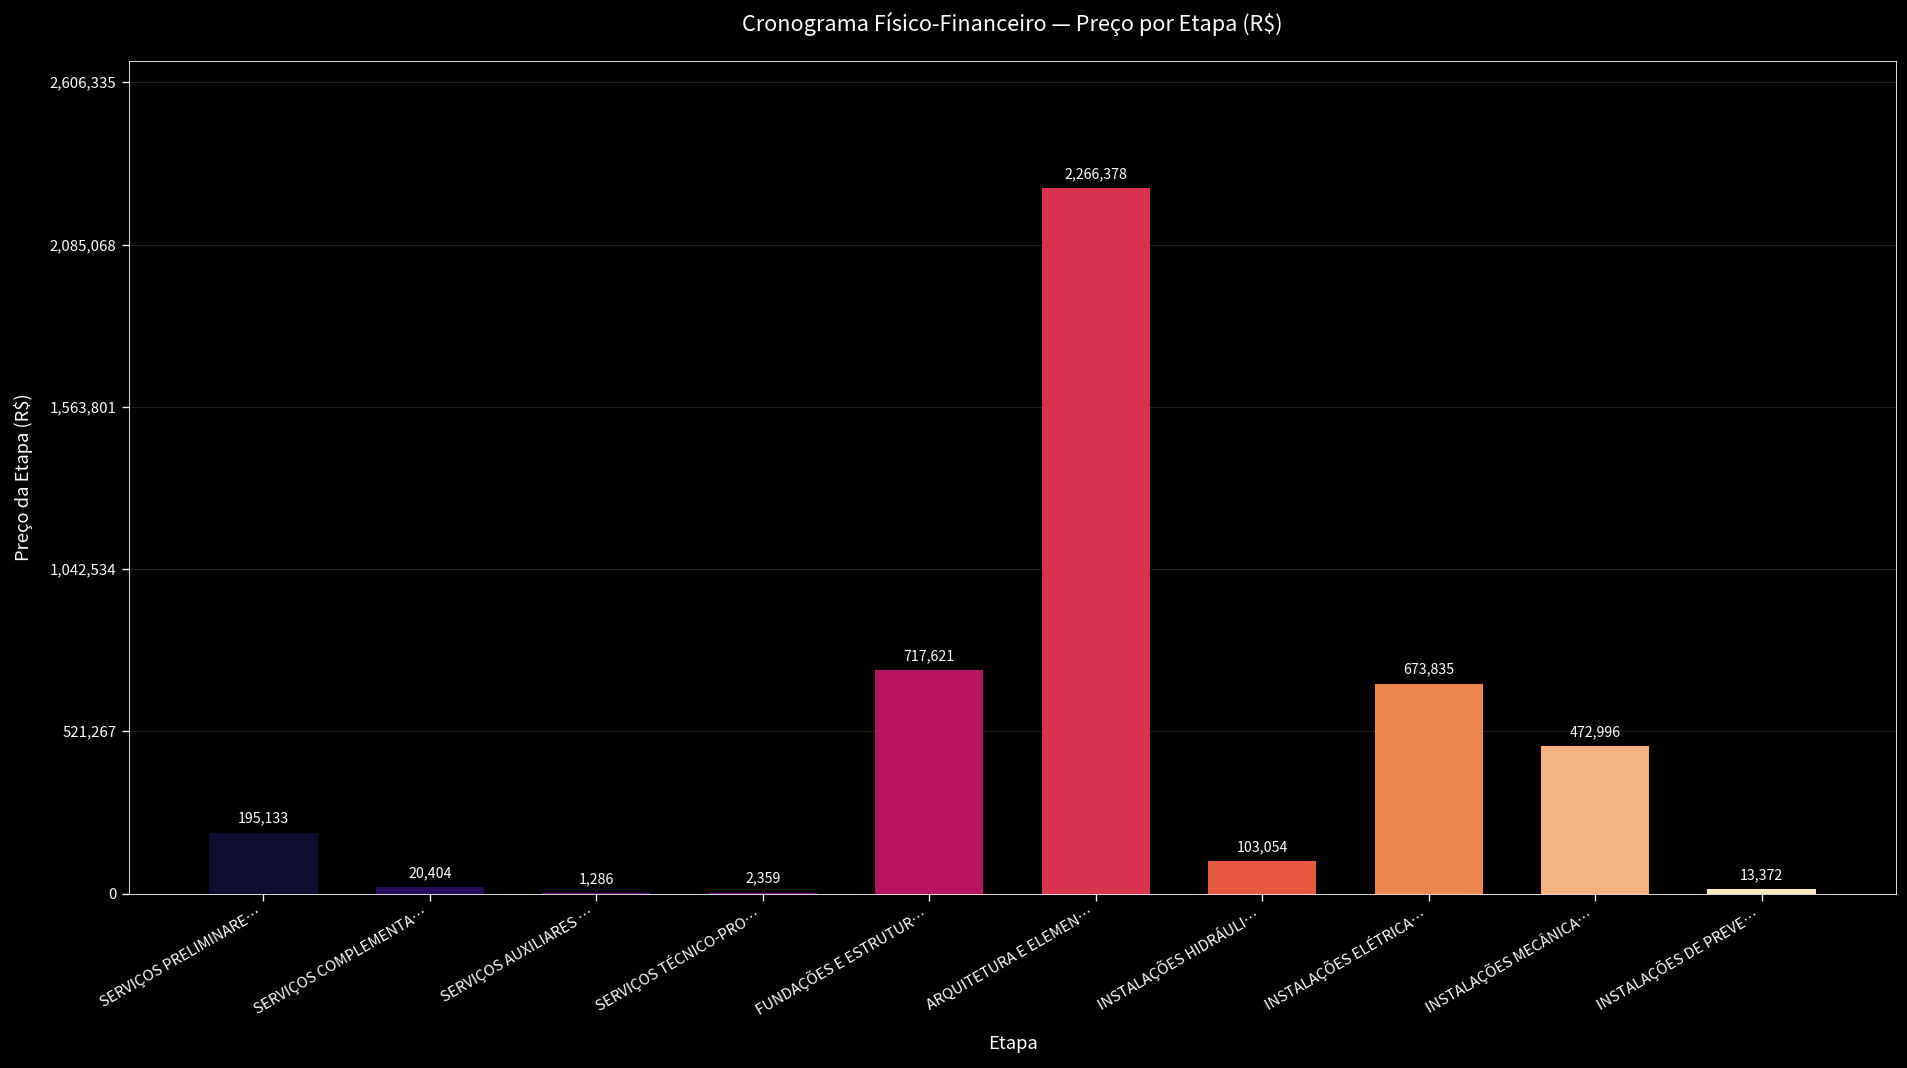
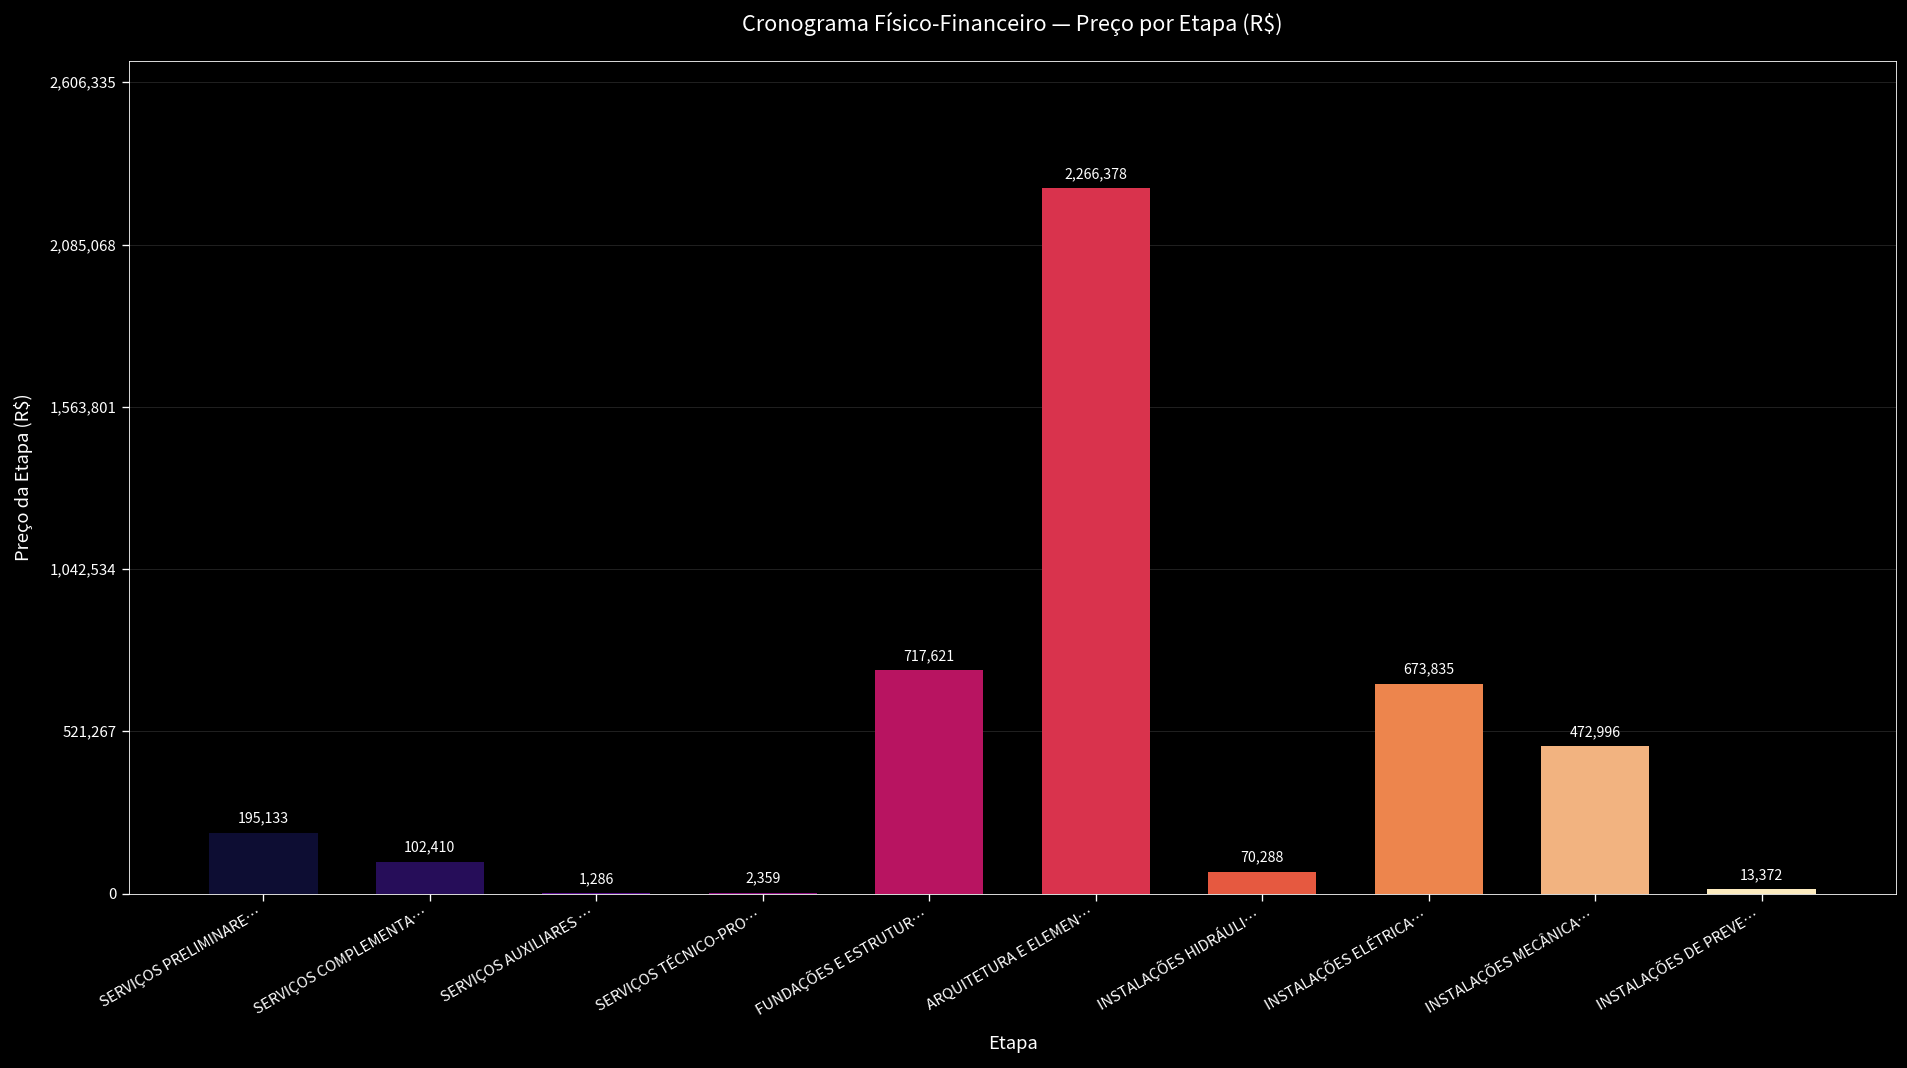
SERVIÇOS COMPLEMENTA…: 20,404 -> 102,410
INSTALAÇÕES HIDRÁULI…: 103,054 -> 70,288
